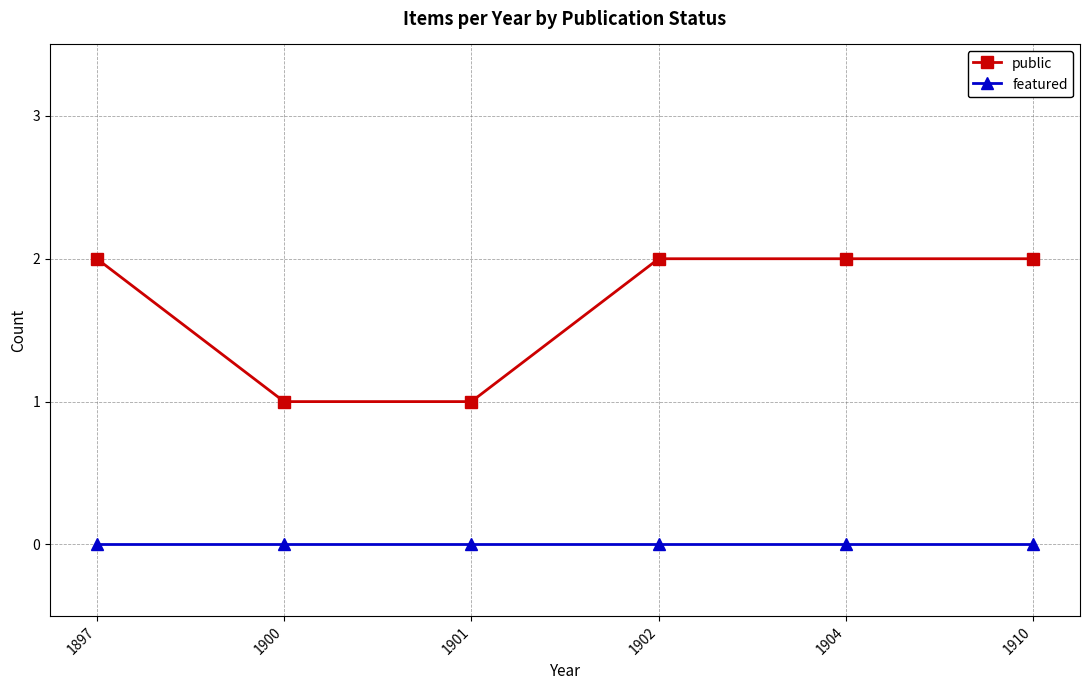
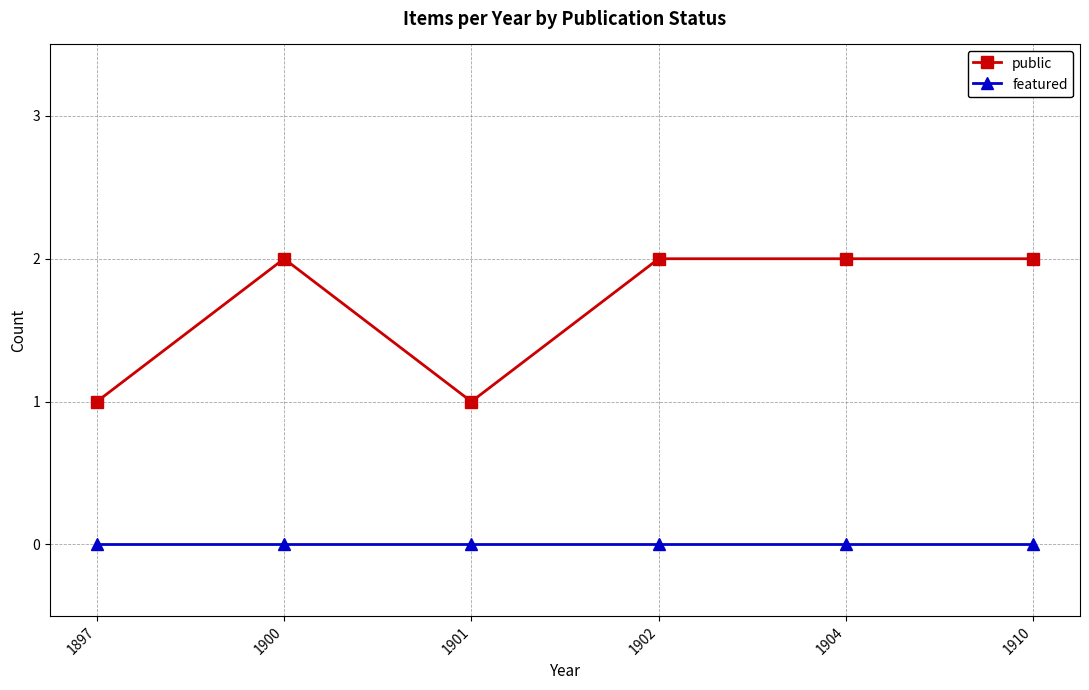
public, 1897: 2 -> 1
public, 1900: 1 -> 2
